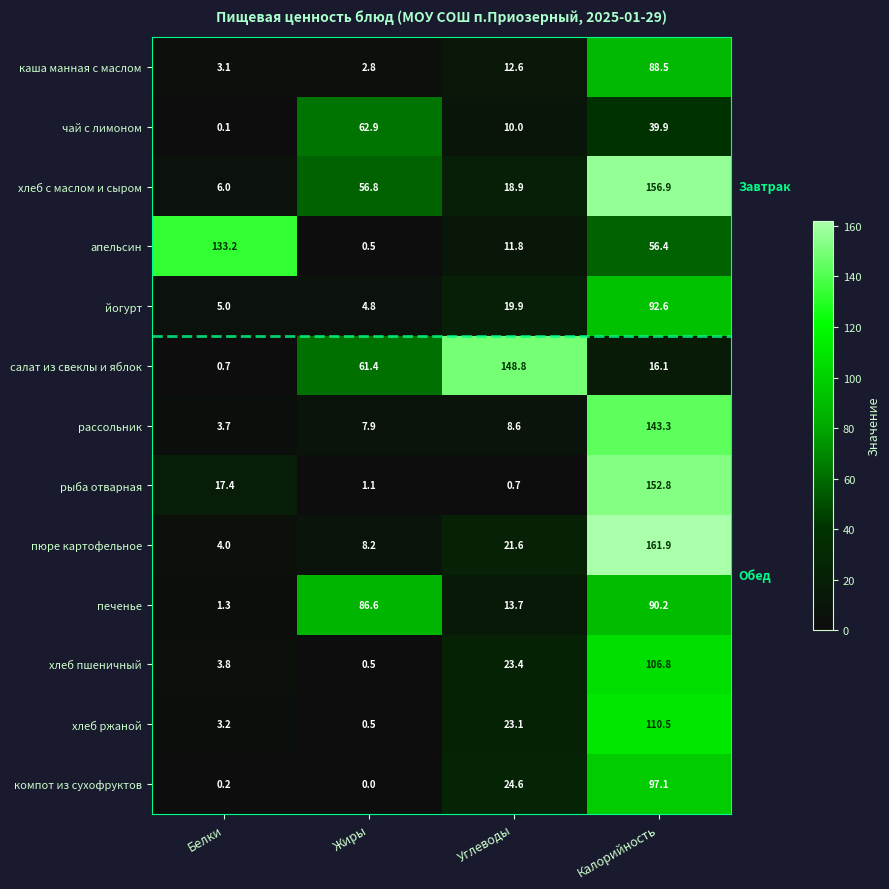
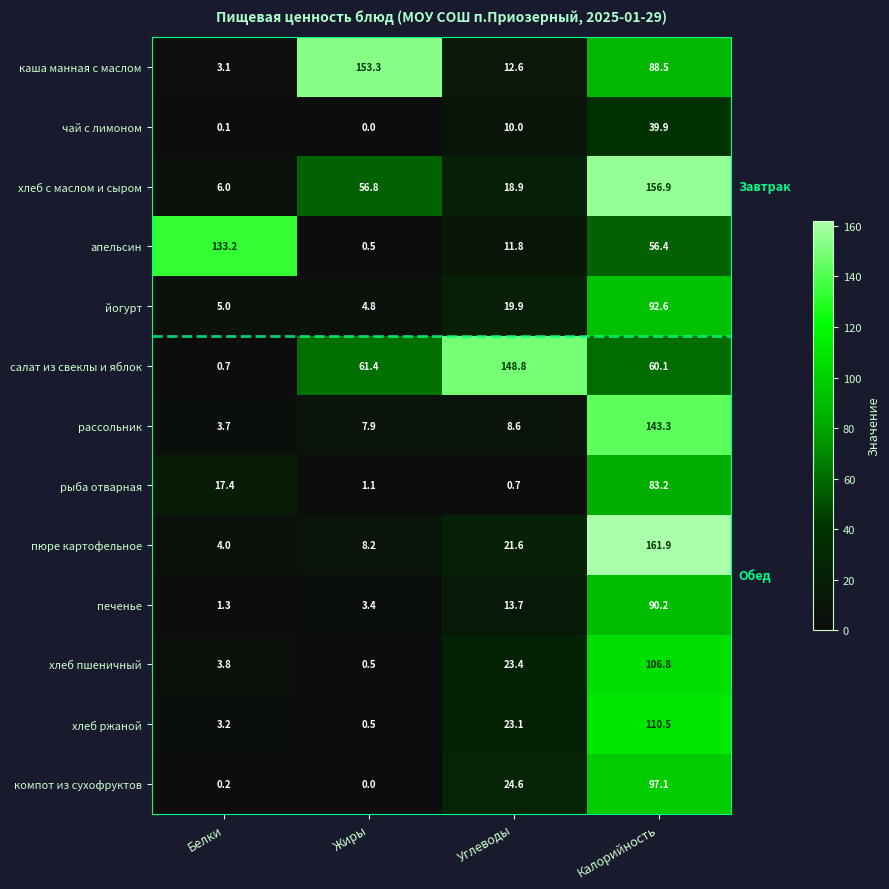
каша манная с маслом, Жиры: 2.8 -> 153.3
чай с лимоном, Жиры: 62.9 -> 0.0
салат из свеклы и яблок, Калорийность: 16.1 -> 60.1
рыба отварная, Калорийность: 152.8 -> 83.2
печенье, Жиры: 86.6 -> 3.4
